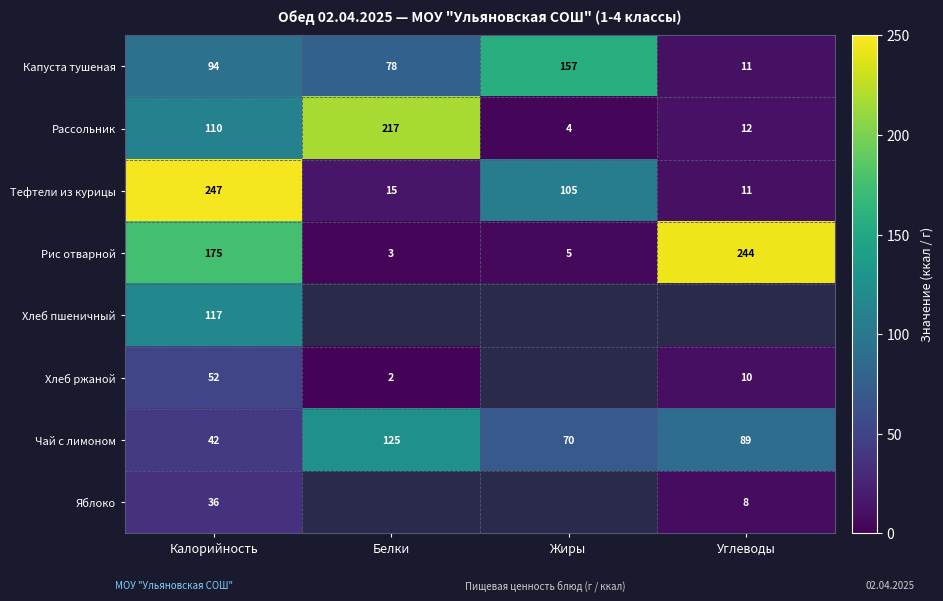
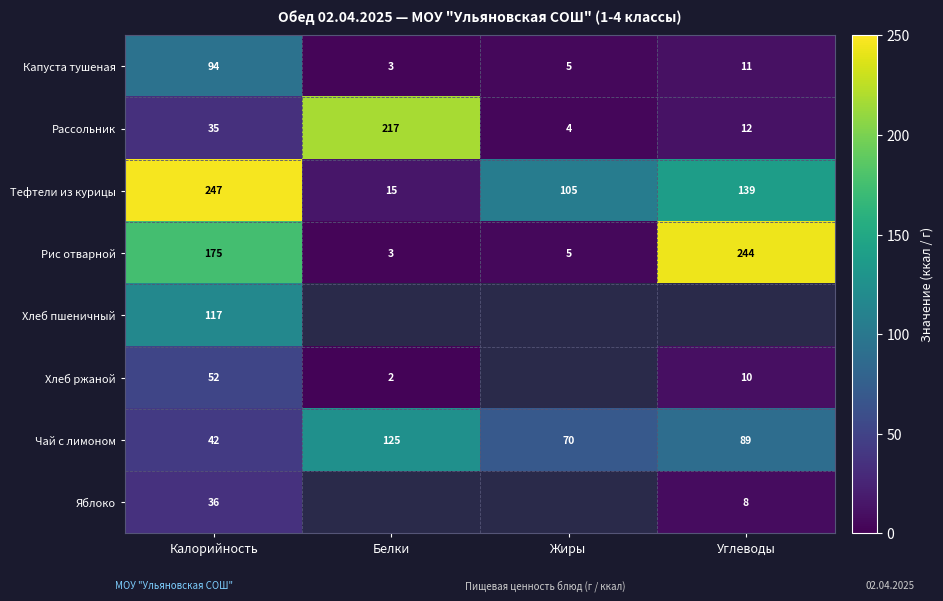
Капуста тушеная, Белки: 78 -> 3
Капуста тушеная, Жиры: 157 -> 5
Рассольник, Калорийность: 110 -> 35
Тефтели из курицы, Углеводы: 11 -> 139
